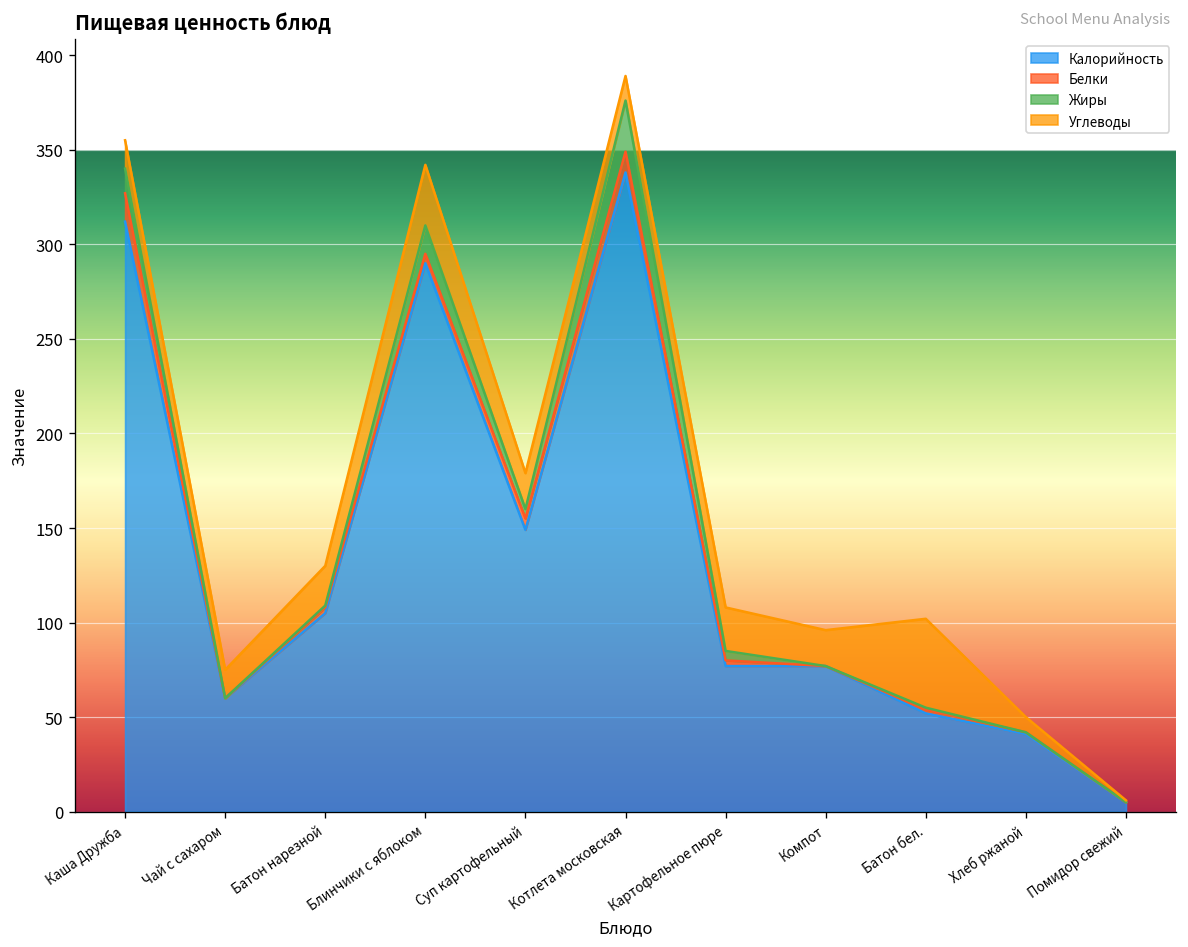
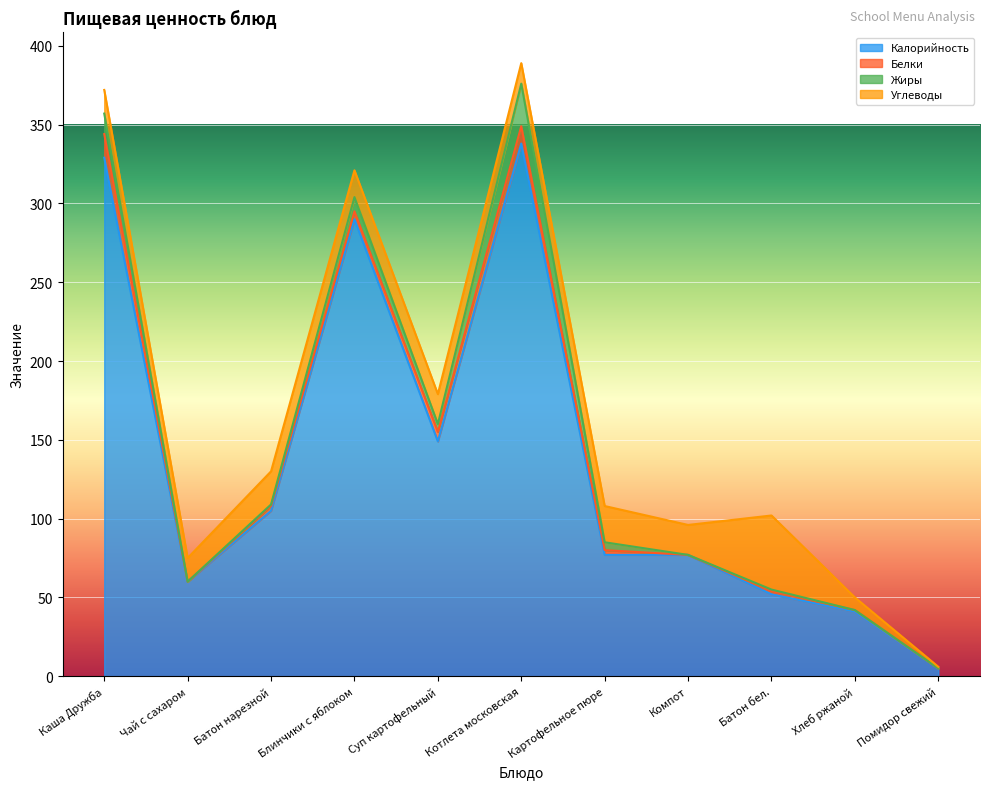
Калорийность, Каша Дружба: 312 -> 329
Жиры, Блинчики с яблоком: 15 -> 9
Углеводы, Блинчики с яблоком: 32 -> 17
